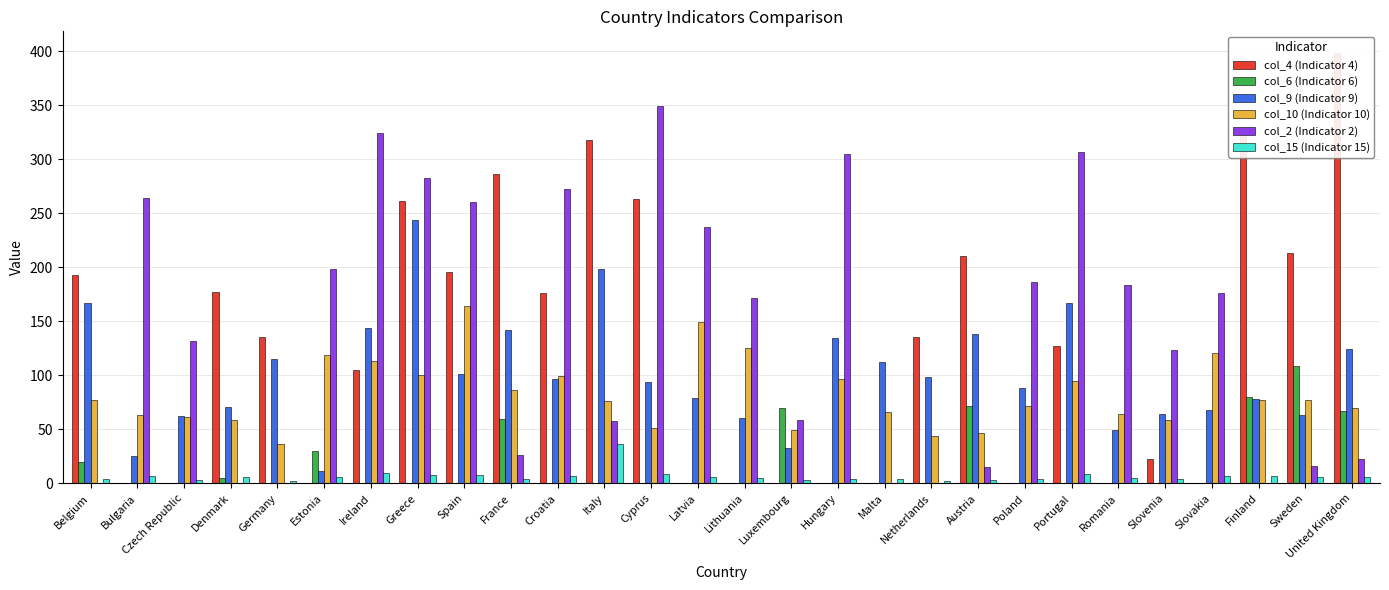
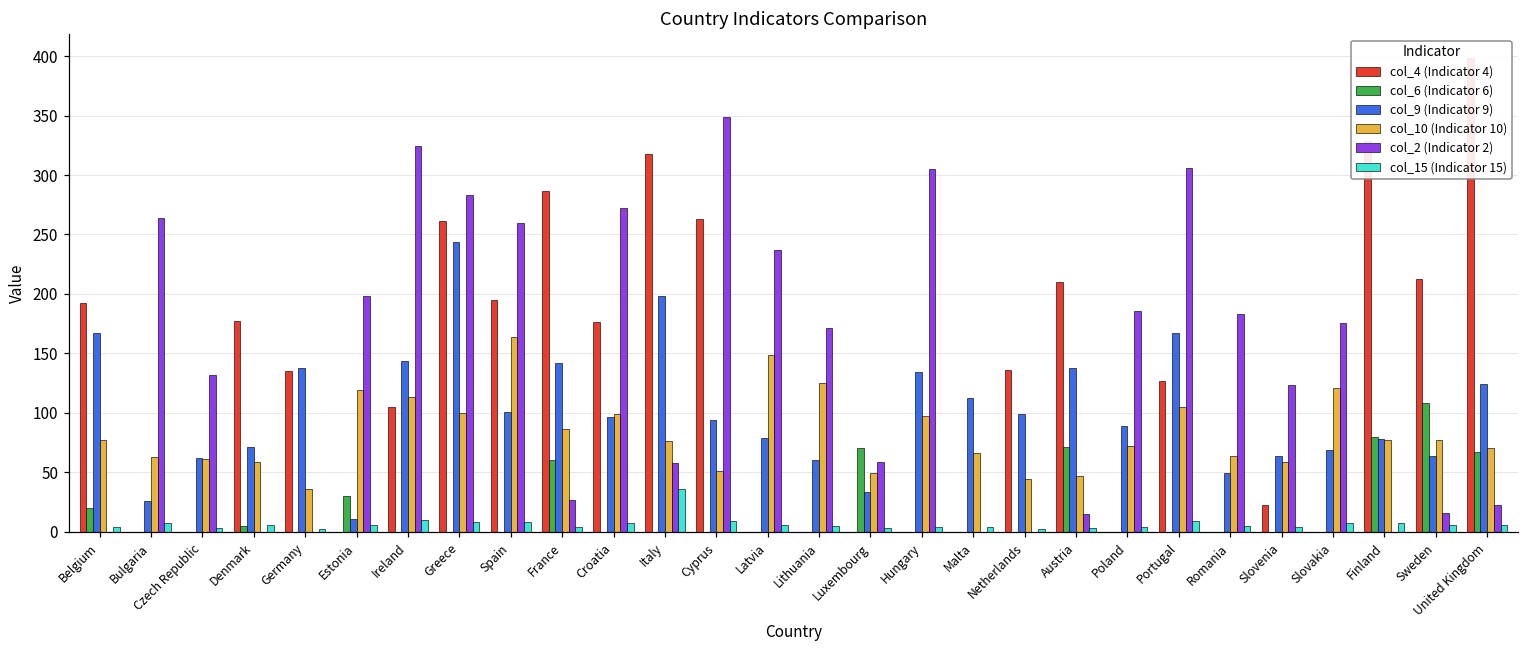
col_9 (Indicator 9), Germany: 115 -> 137
col_10 (Indicator 10), Portugal: 95 -> 105
